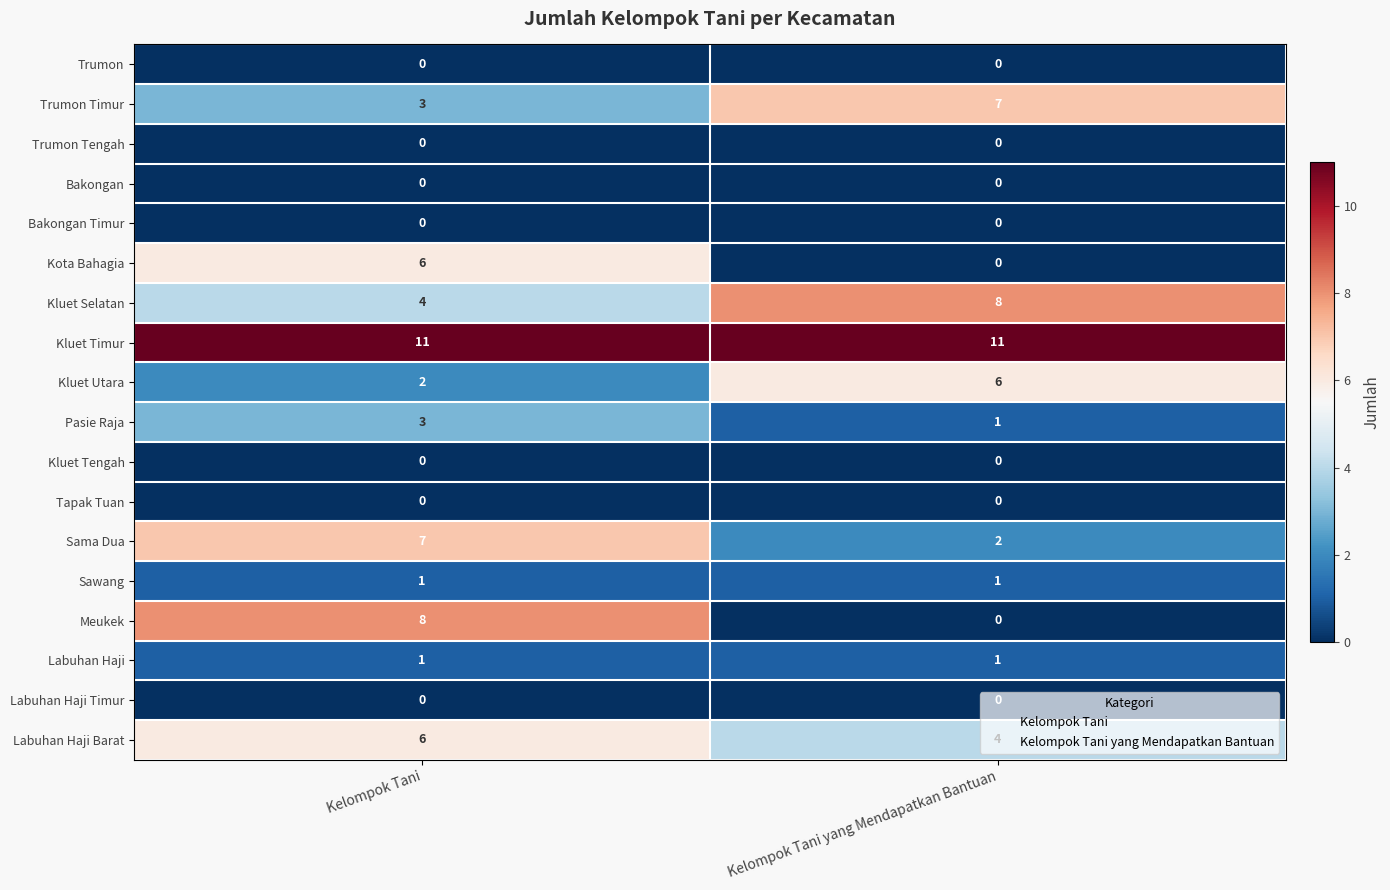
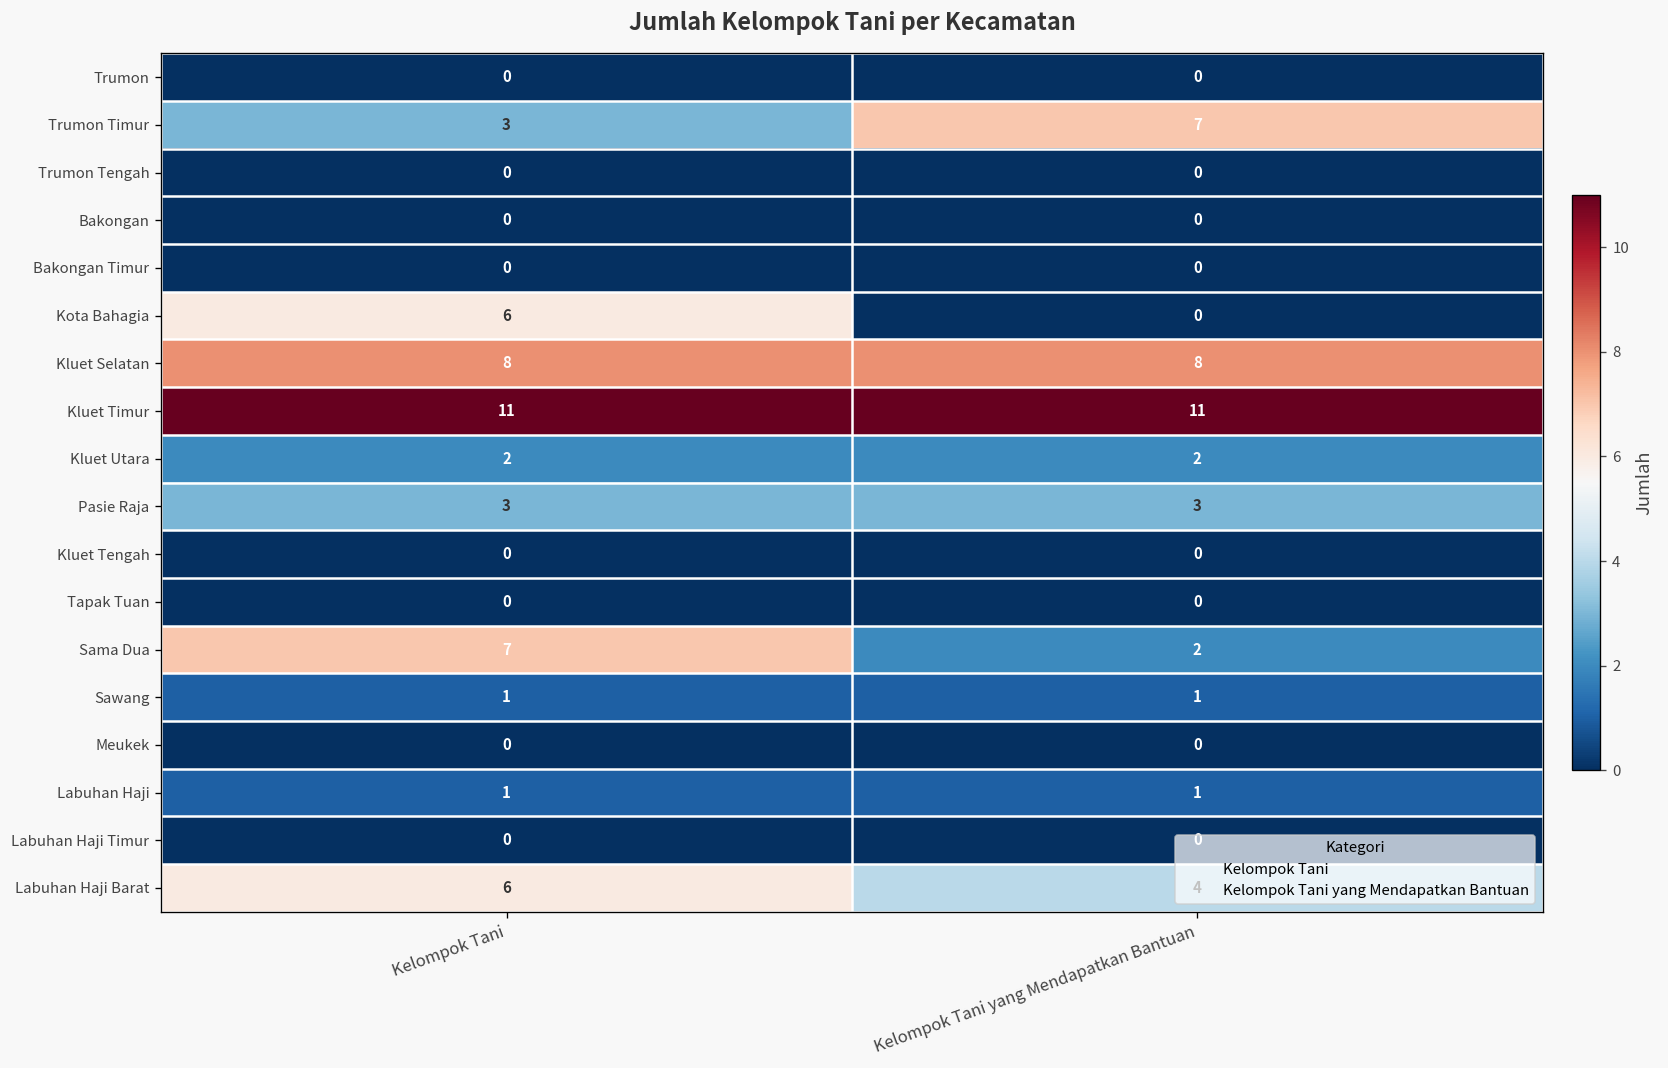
Kluet Selatan, Kelompok Tani: 4 -> 8
Kluet Utara, Kelompok Tani yang Mendapatkan Bantuan: 6 -> 2
Pasie Raja, Kelompok Tani yang Mendapatkan Bantuan: 1 -> 3
Meukek, Kelompok Tani: 8 -> 0
